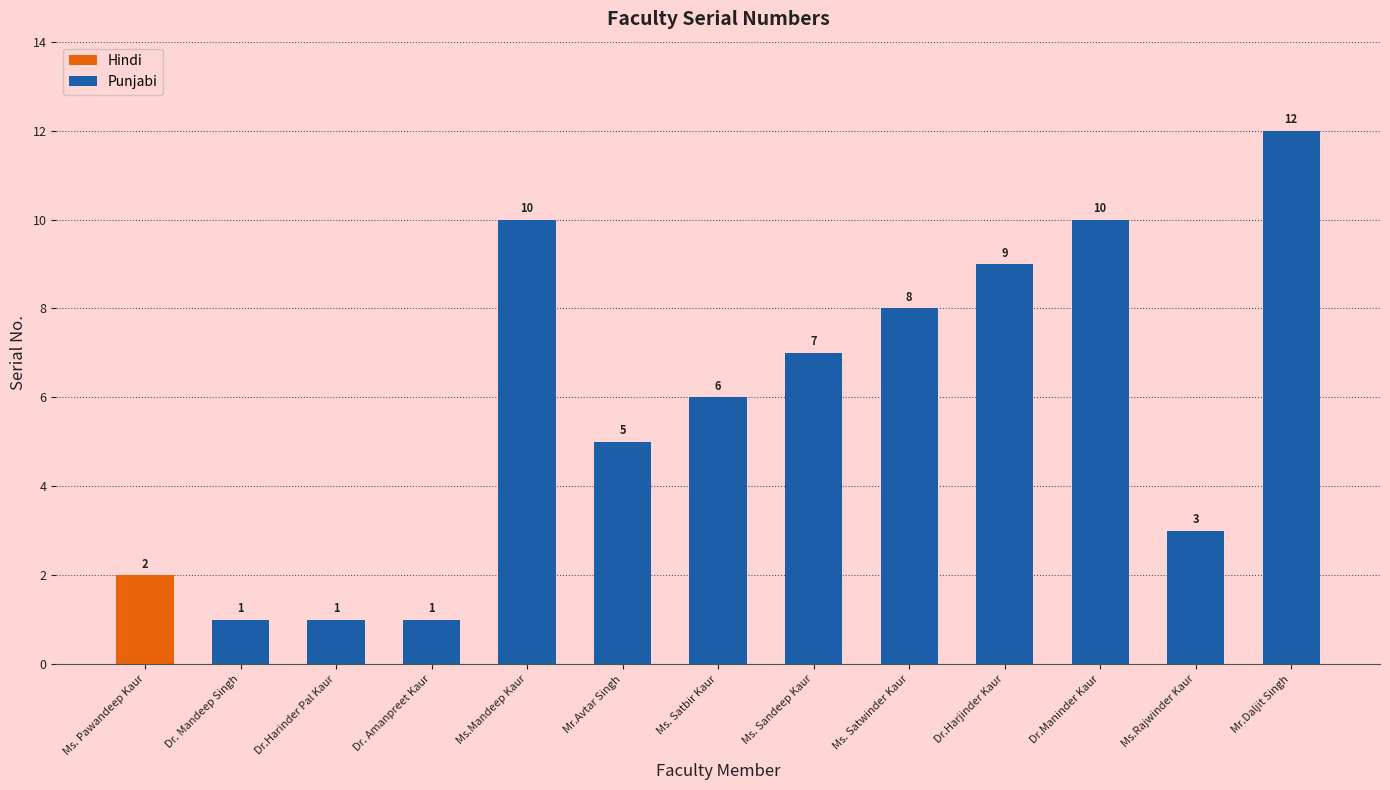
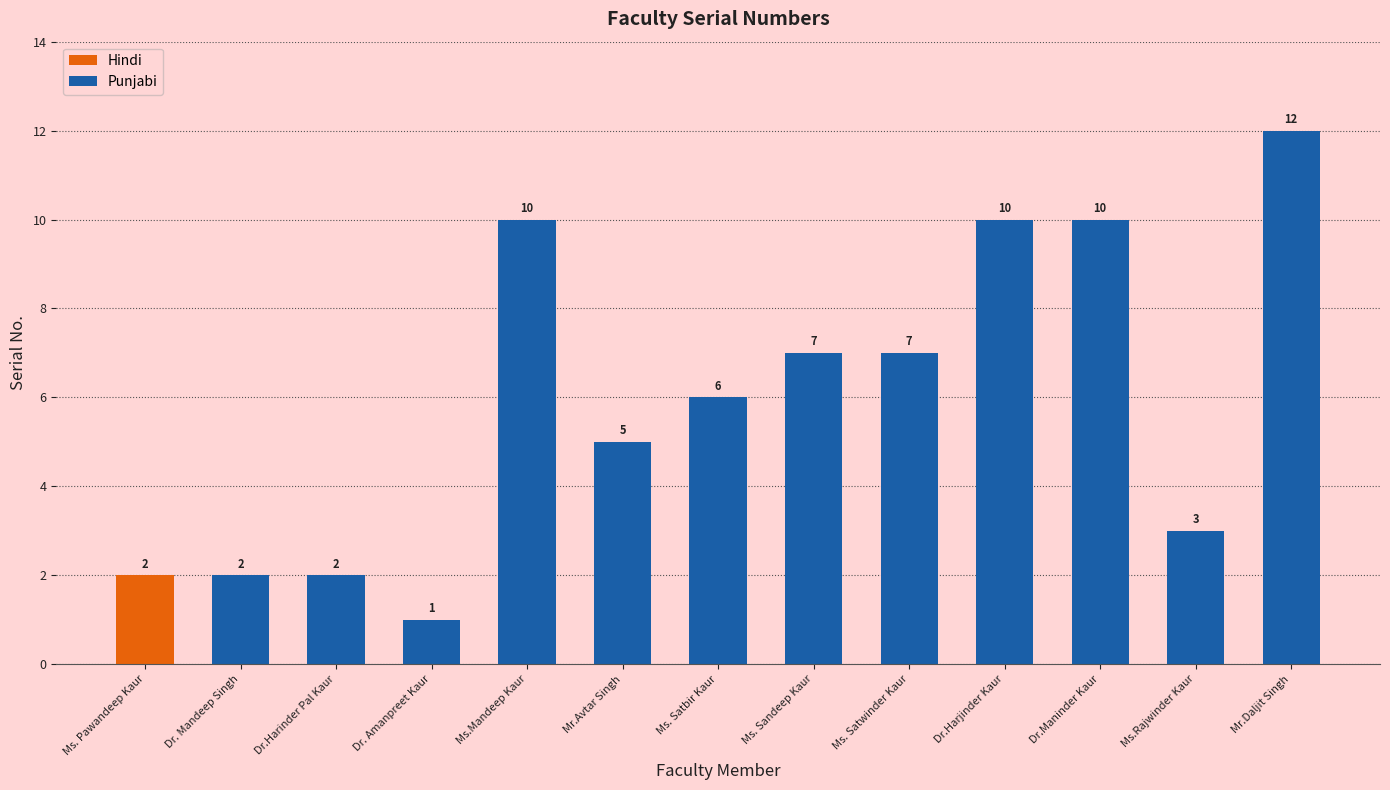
Punjabi, Dr. Mandeep Singh: 1 -> 2
Punjabi, Dr.Harinder Pal Kaur: 1 -> 2
Punjabi, Ms. Satwinder Kaur: 8 -> 7
Punjabi, Dr.Harjinder Kaur: 9 -> 10
